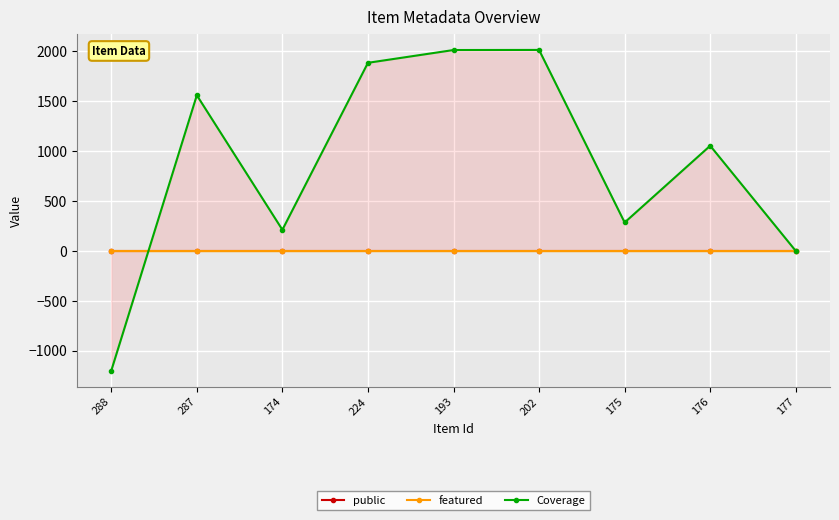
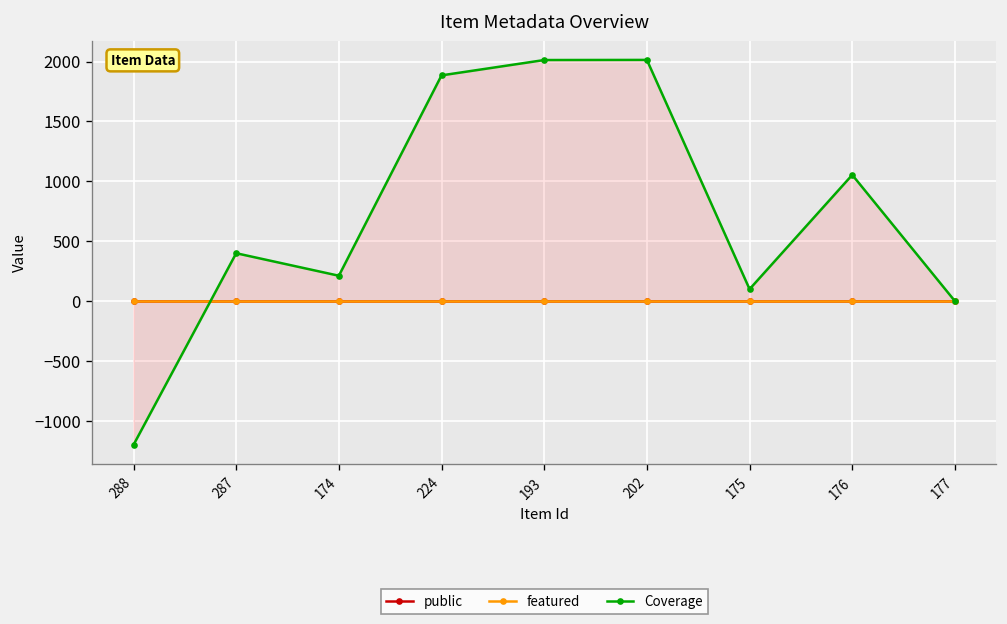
Coverage, 287: 1600 -> 400
Coverage, 175: 300 -> 100
